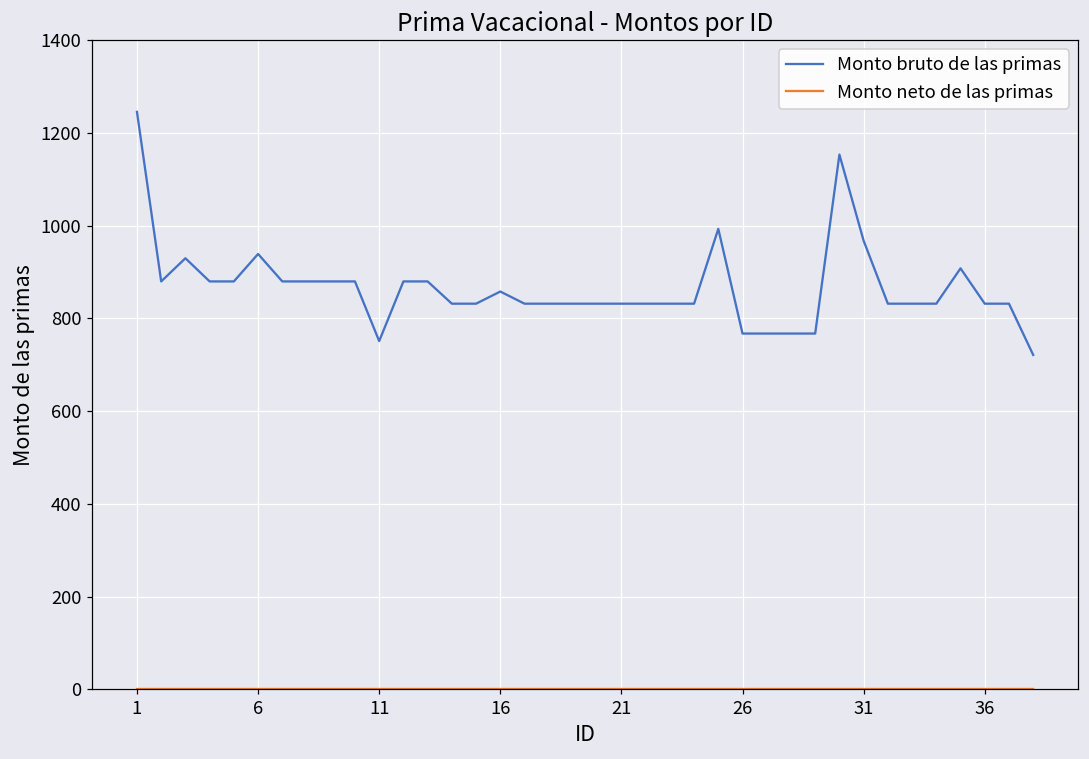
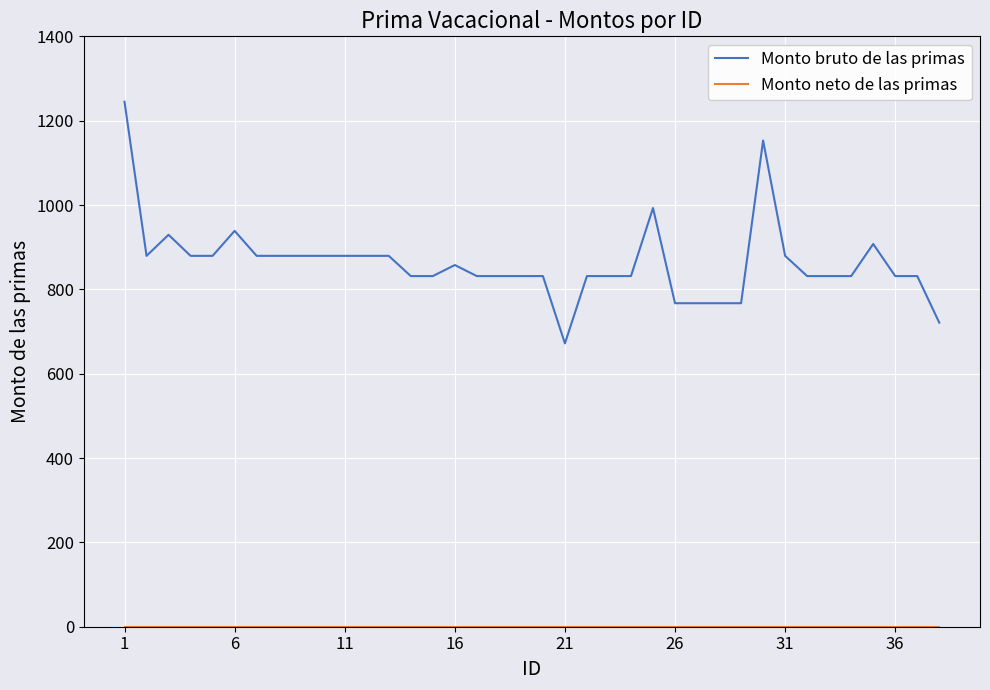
Monto bruto de las primas, 11: 750 -> 880
Monto bruto de las primas, 21: 830 -> 670
Monto bruto de las primas, 31: 970 -> 880
